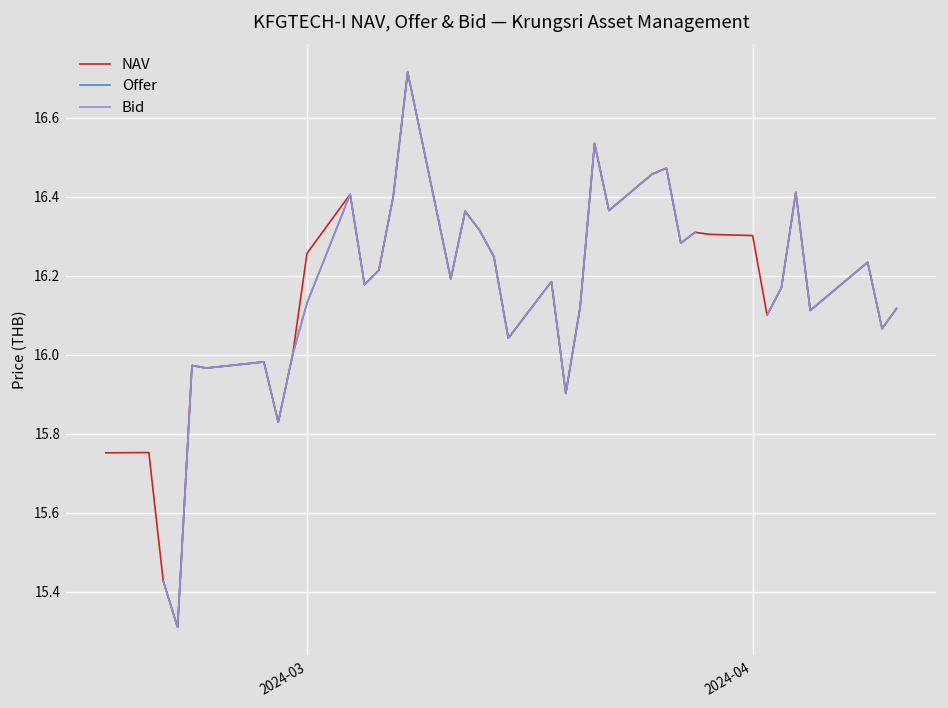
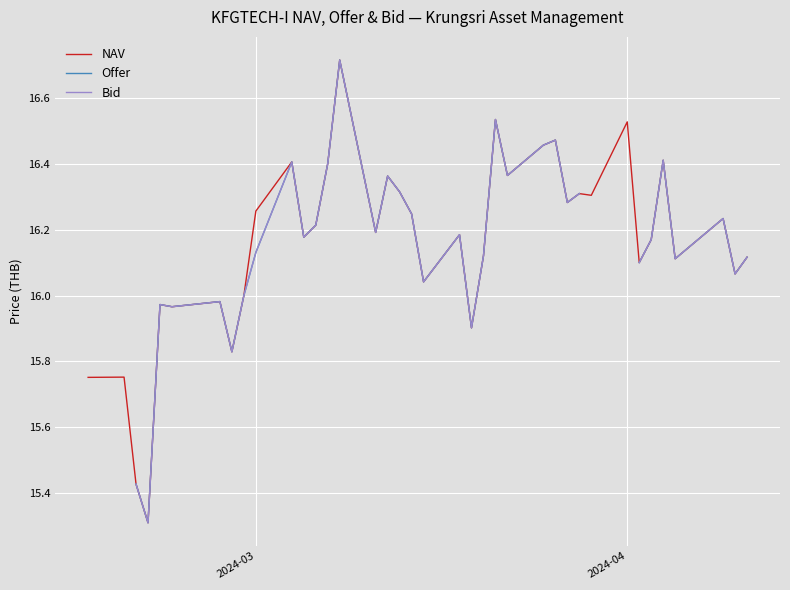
NAV, 2024-04: 16.30 -> 16.53
